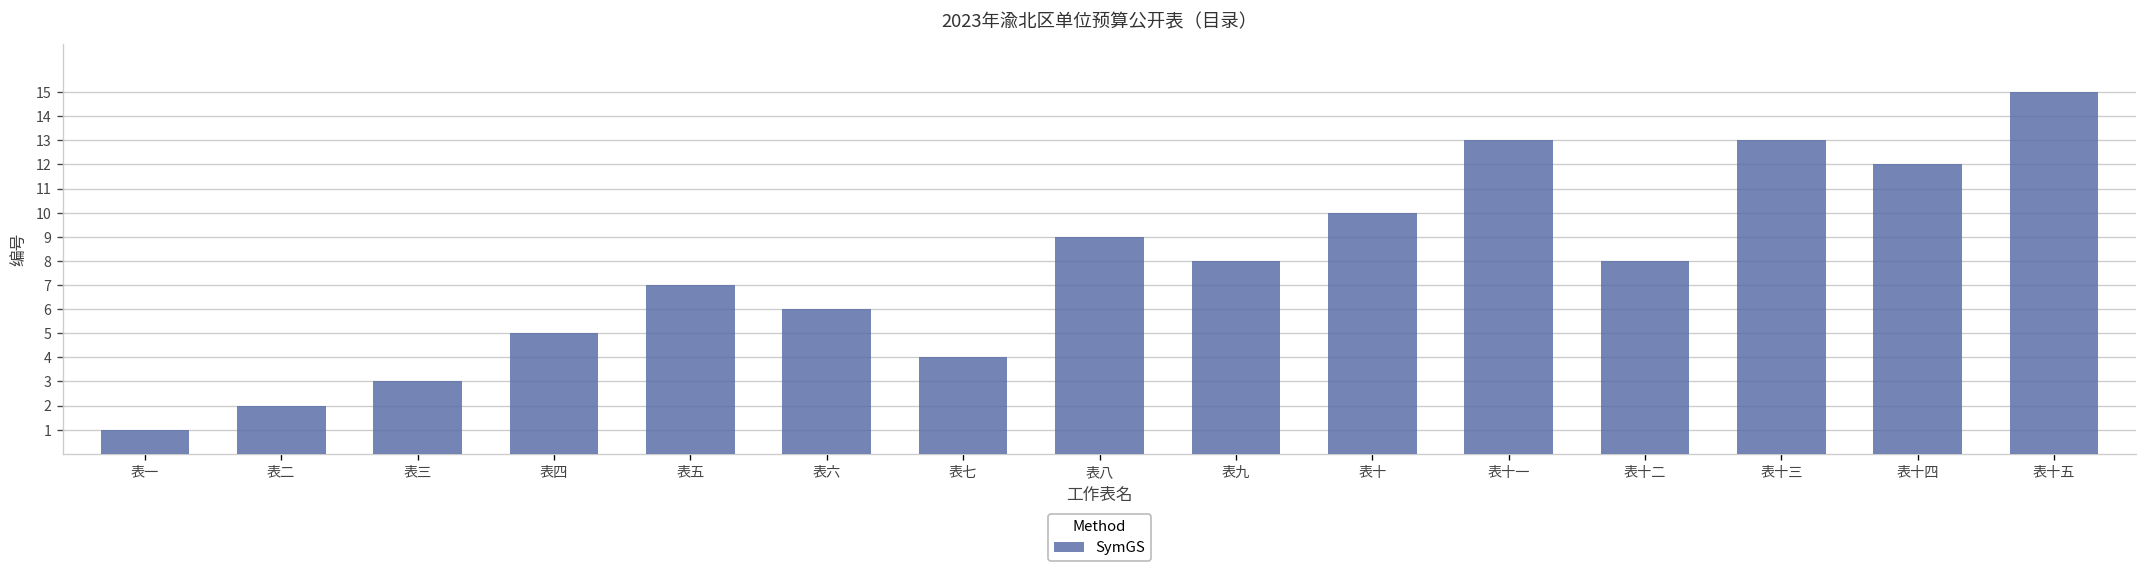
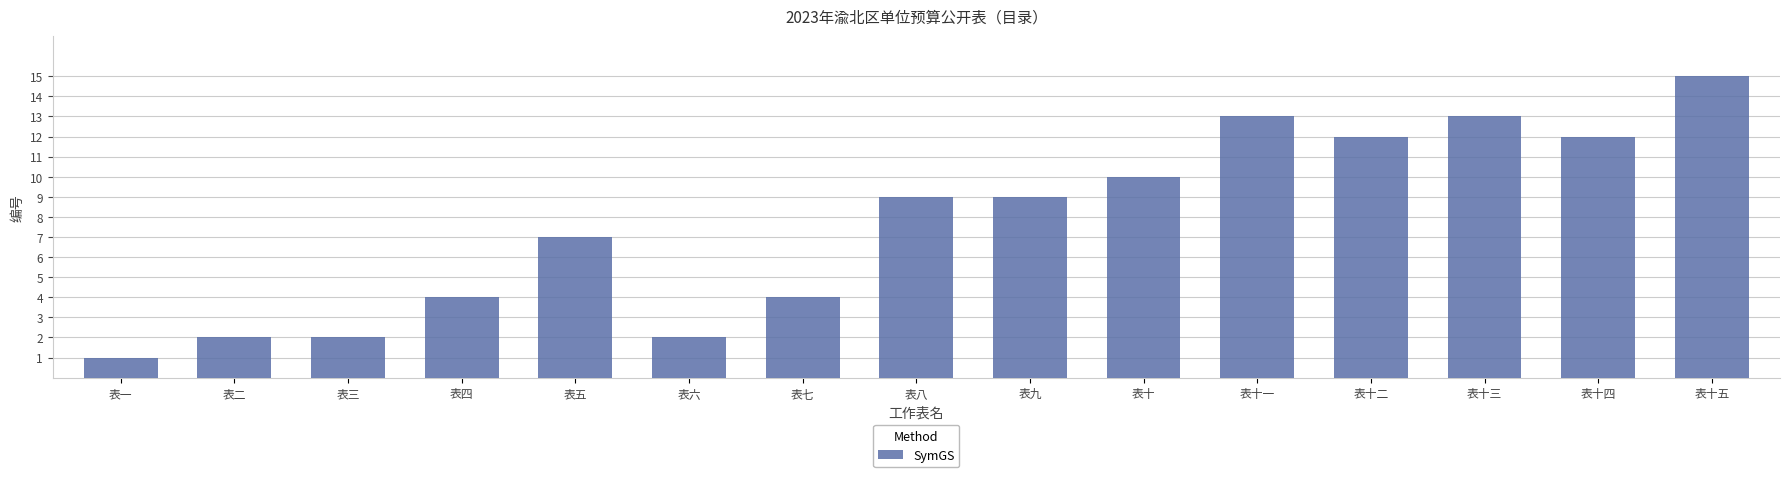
表三: 3 -> 2
表四: 5 -> 4
表六: 6 -> 2
表九: 8 -> 9
表十二: 8 -> 12
